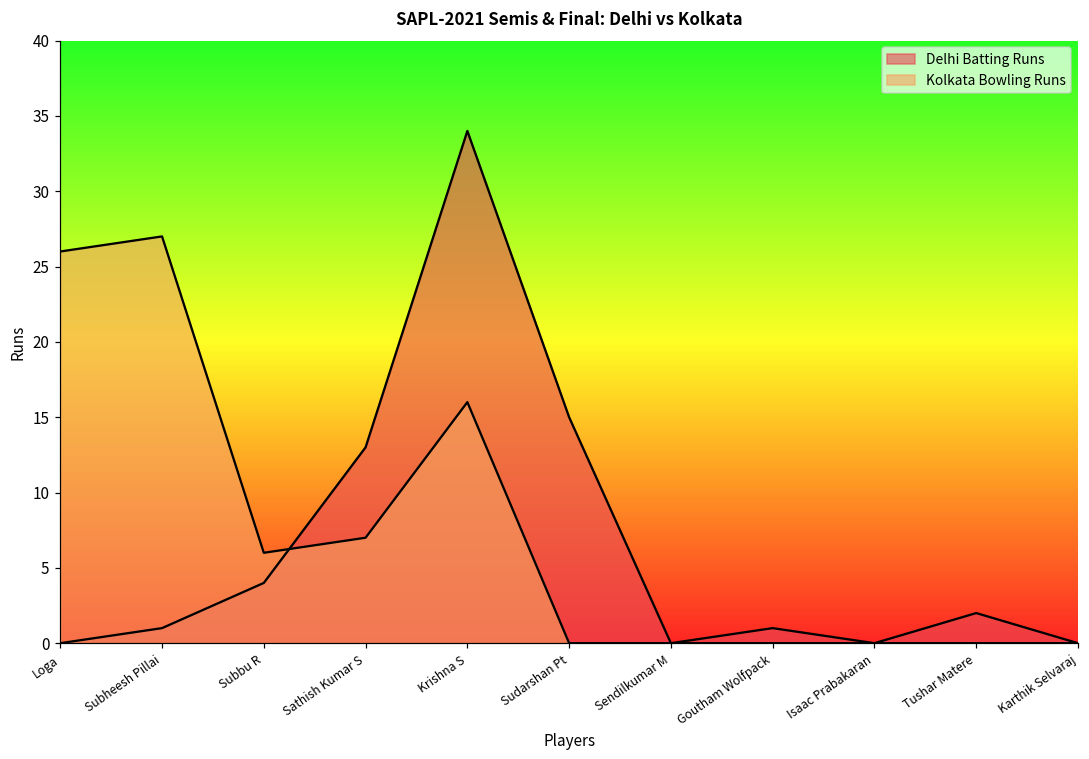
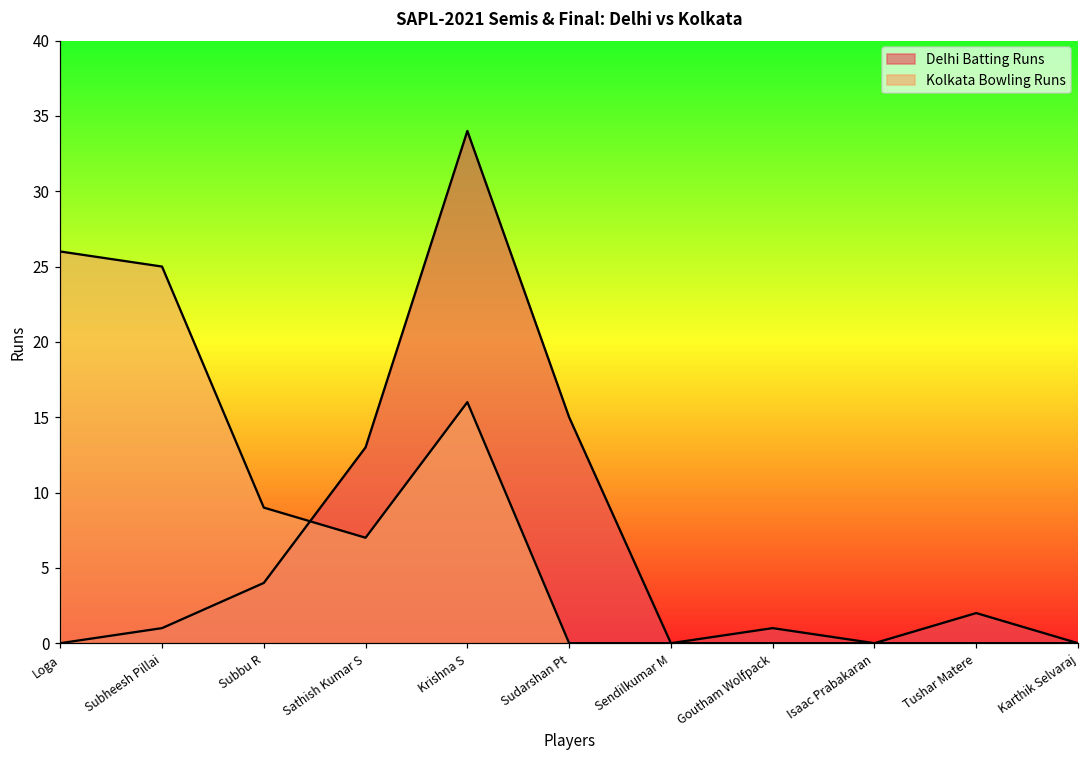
Kolkata Bowling Runs, Subheesh Pillai: 27 -> 25
Kolkata Bowling Runs, Subbu R: 6 -> 9
